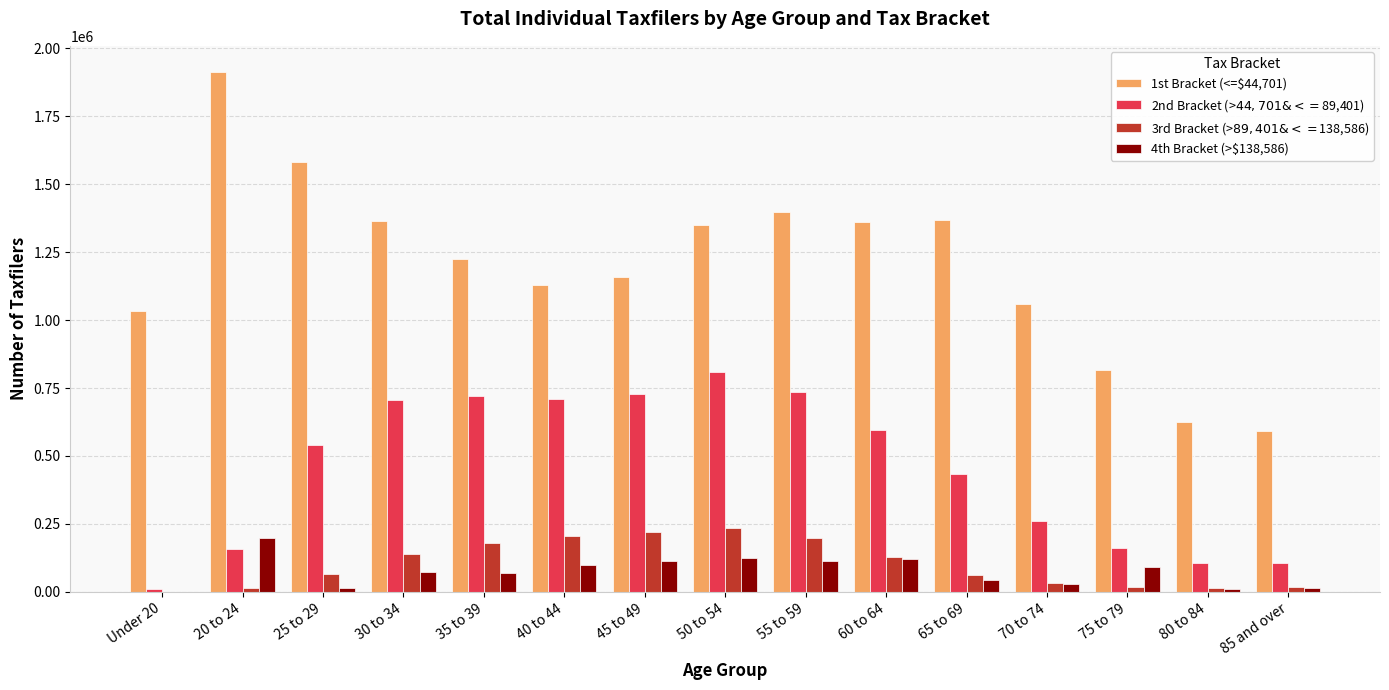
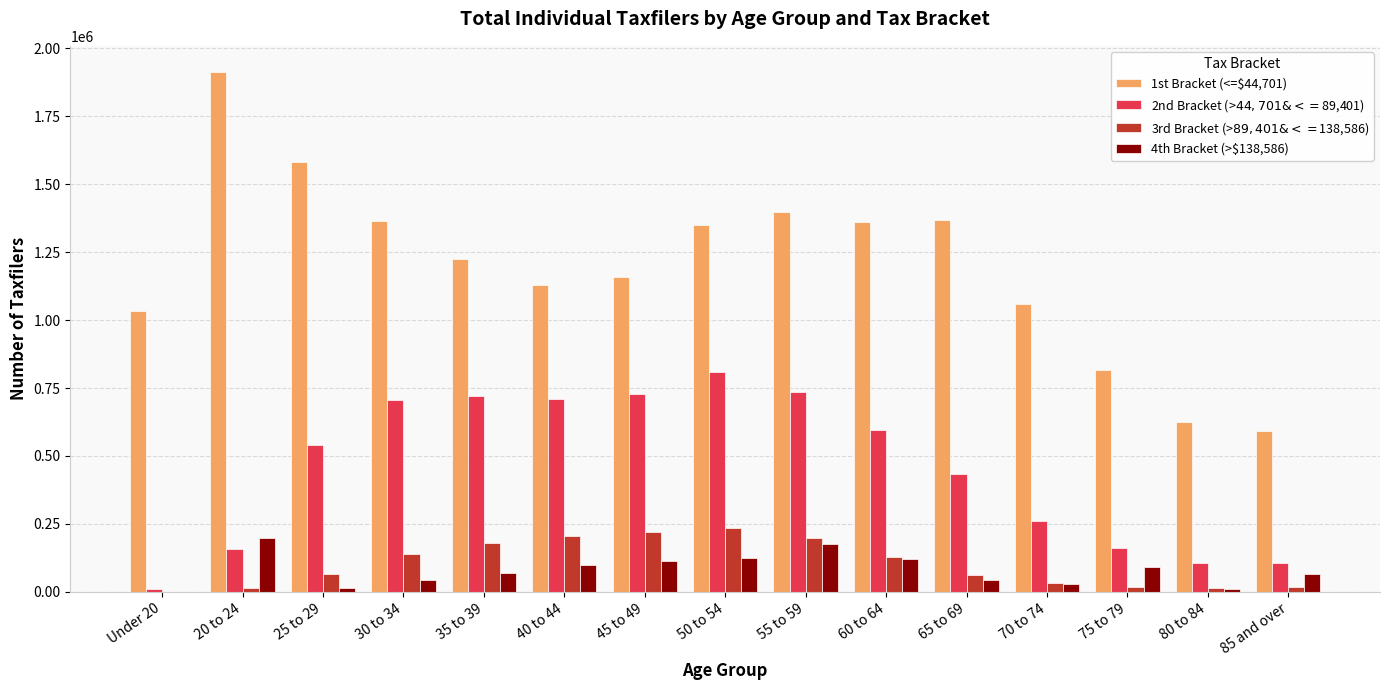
4th Bracket (>$138,586), 30 to 34: 70000 -> 40000
4th Bracket (>$138,586), 55 to 59: 110000 -> 180000
4th Bracket (>$138,586), 85 and over: 20000 -> 70000
